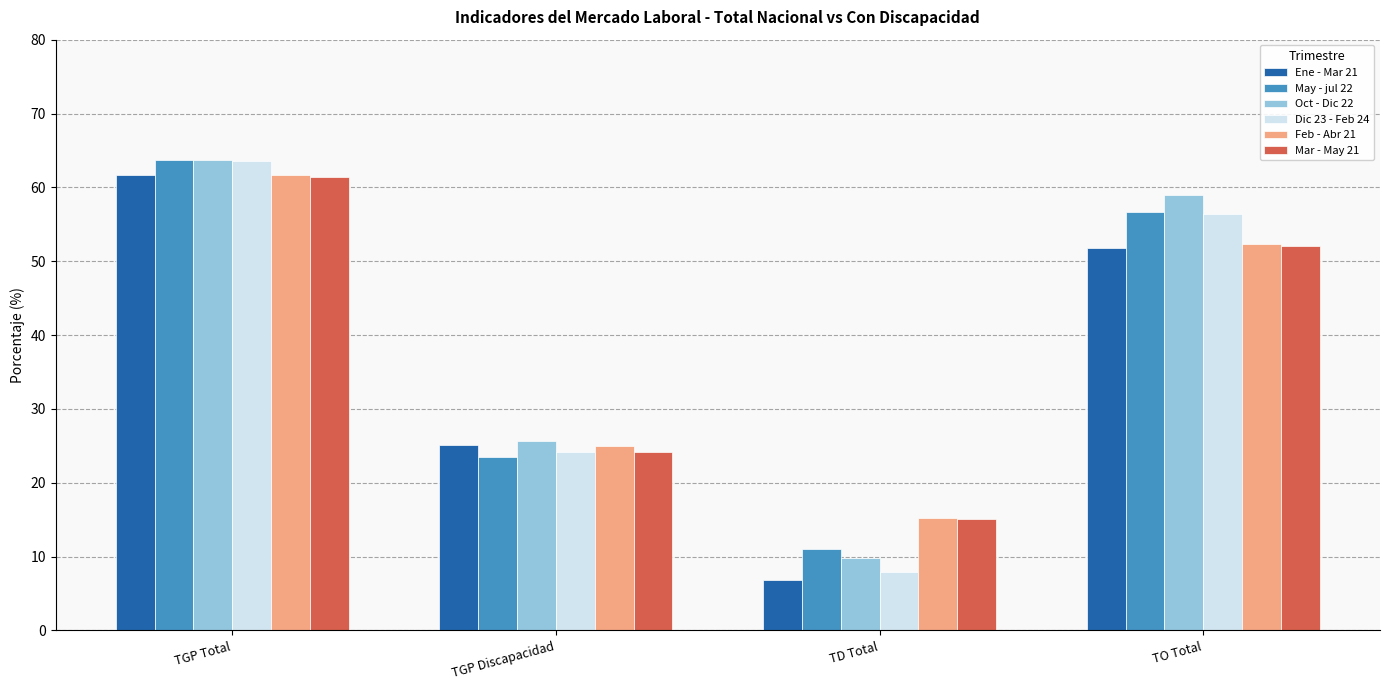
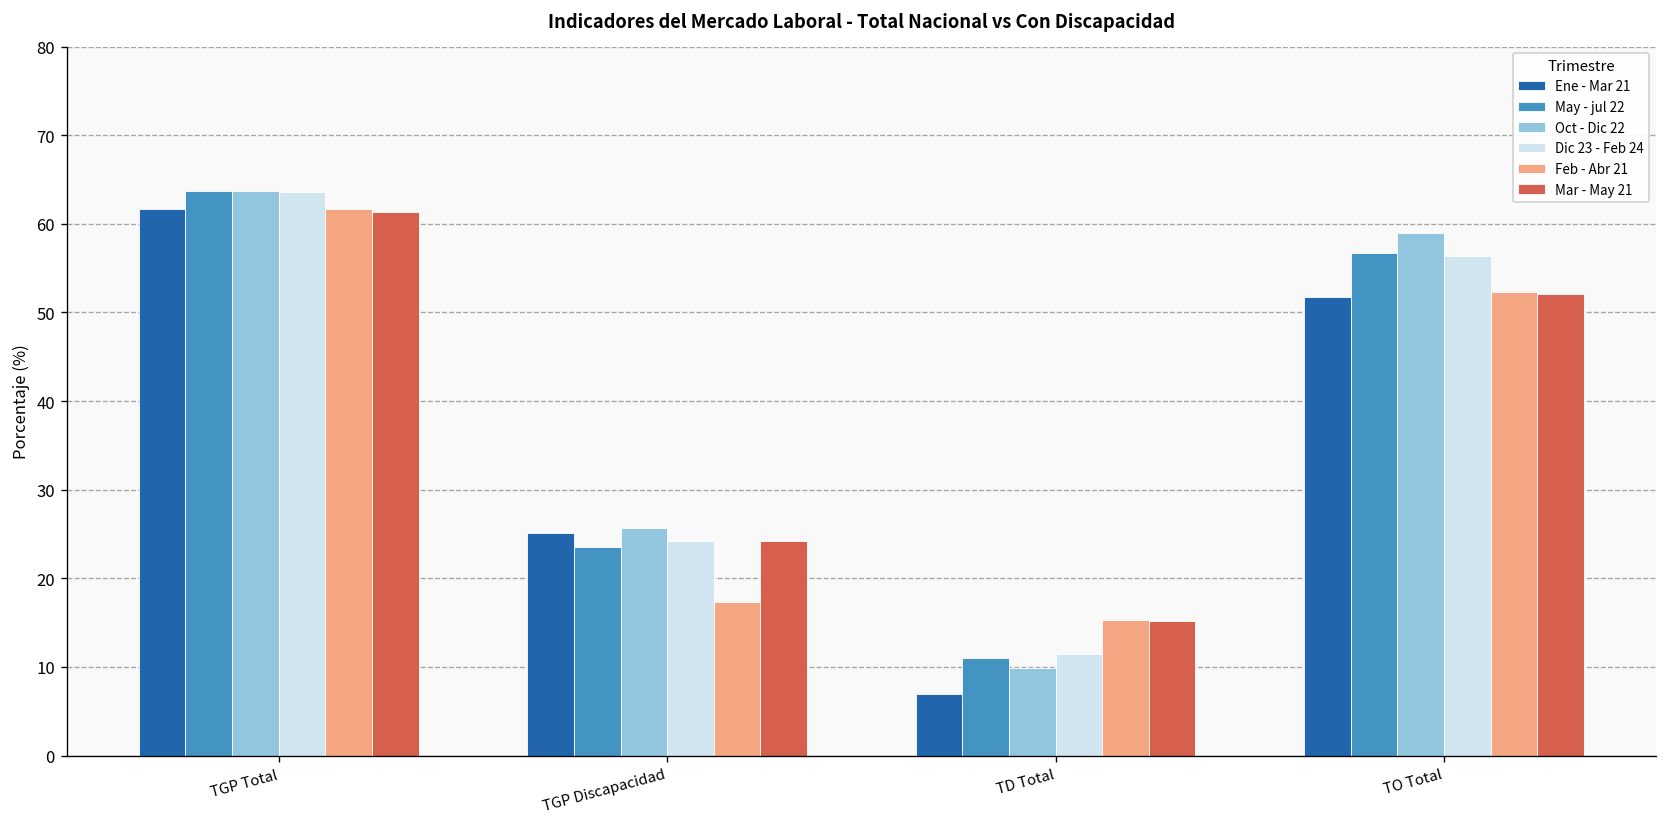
Feb - Abr 21, TGP Discapacidad: 25 -> 17
Dic 23 - Feb 24, TD Total: 8 -> 11
